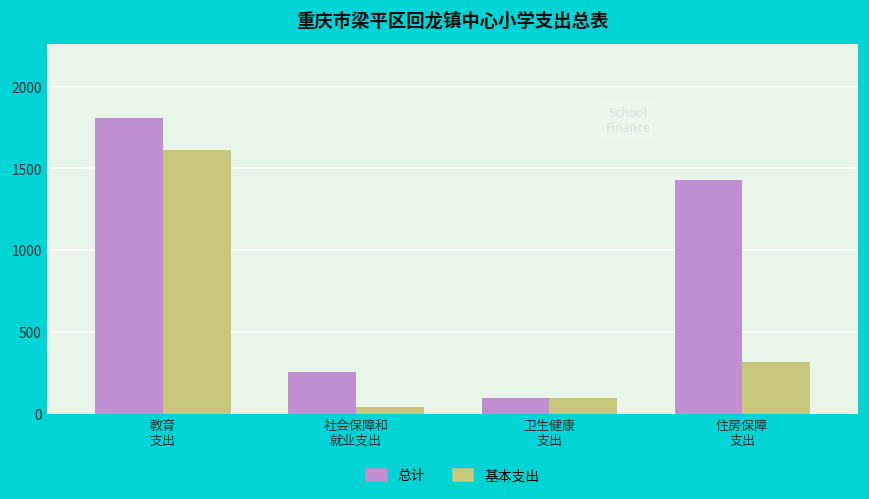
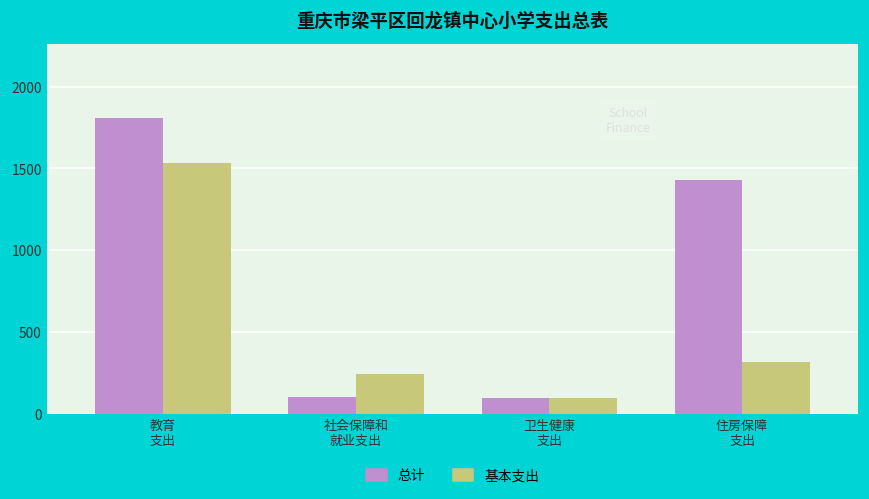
基本支出, 教育 支出: 1610 -> 1530
总计, 社会保障和 就业支出: 250 -> 100
基本支出, 社会保障和 就业支出: 40 -> 240
